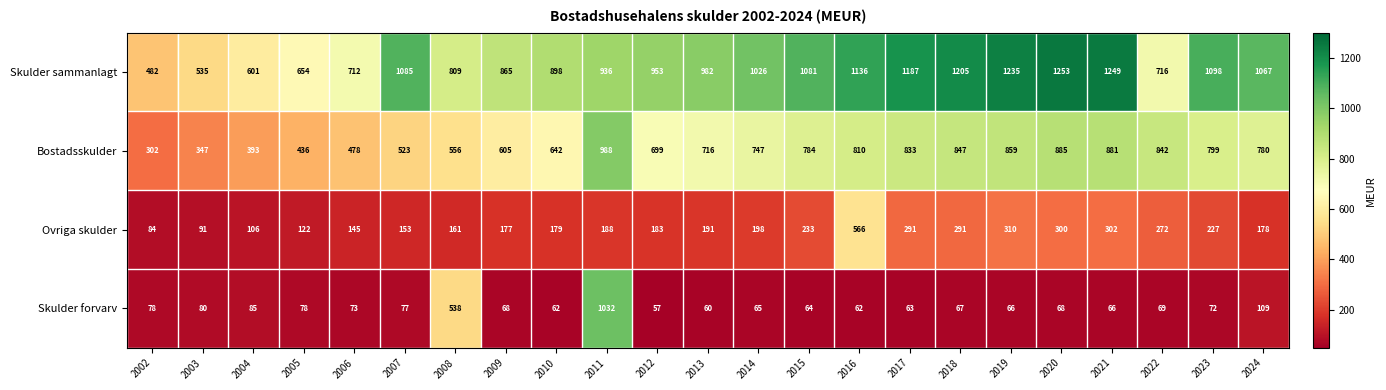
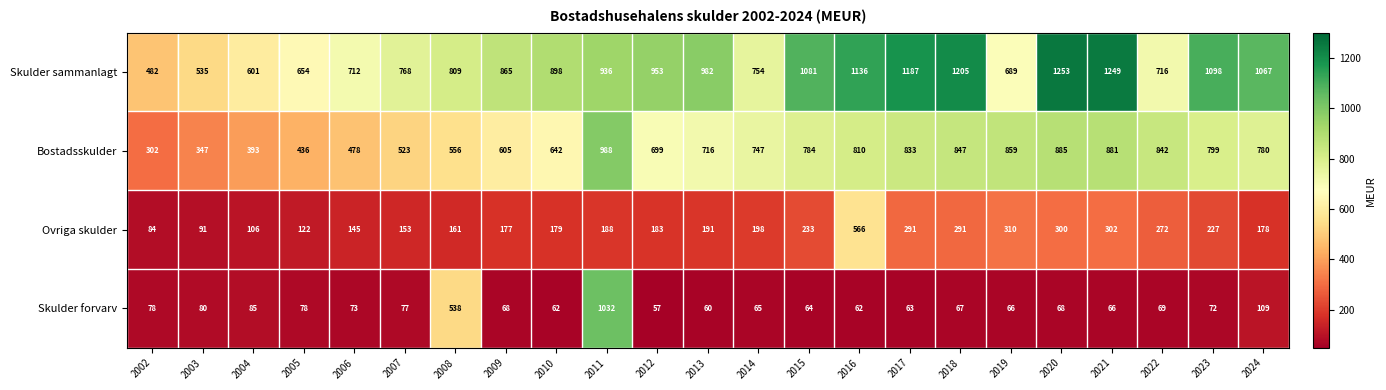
Skulder sammanlagt, 2007: 1085 -> 768
Skulder sammanlagt, 2014: 1026 -> 754
Skulder sammanlagt, 2019: 1235 -> 689
